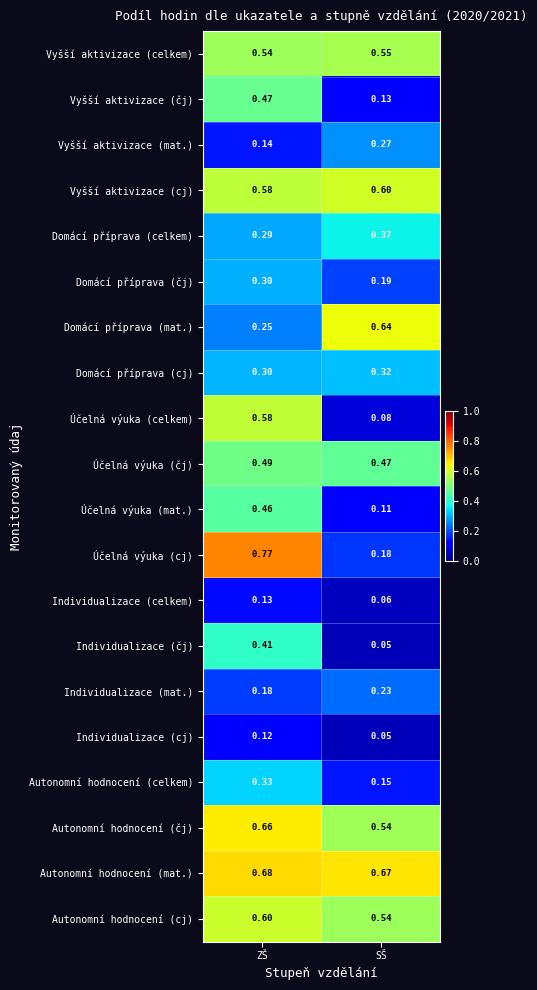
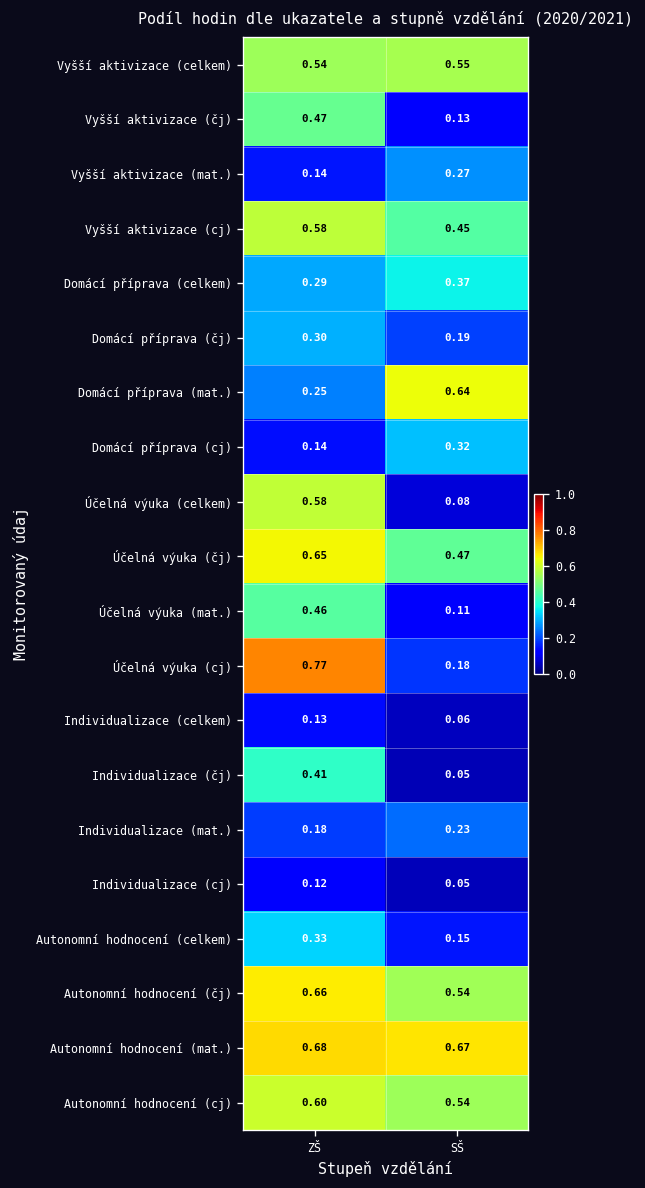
Vyšší aktivizace (cj), SŠ: 0.60 -> 0.45
Domácí příprava (cj), ZŠ: 0.30 -> 0.14
Účelná výuka (čj), ZŠ: 0.49 -> 0.65
